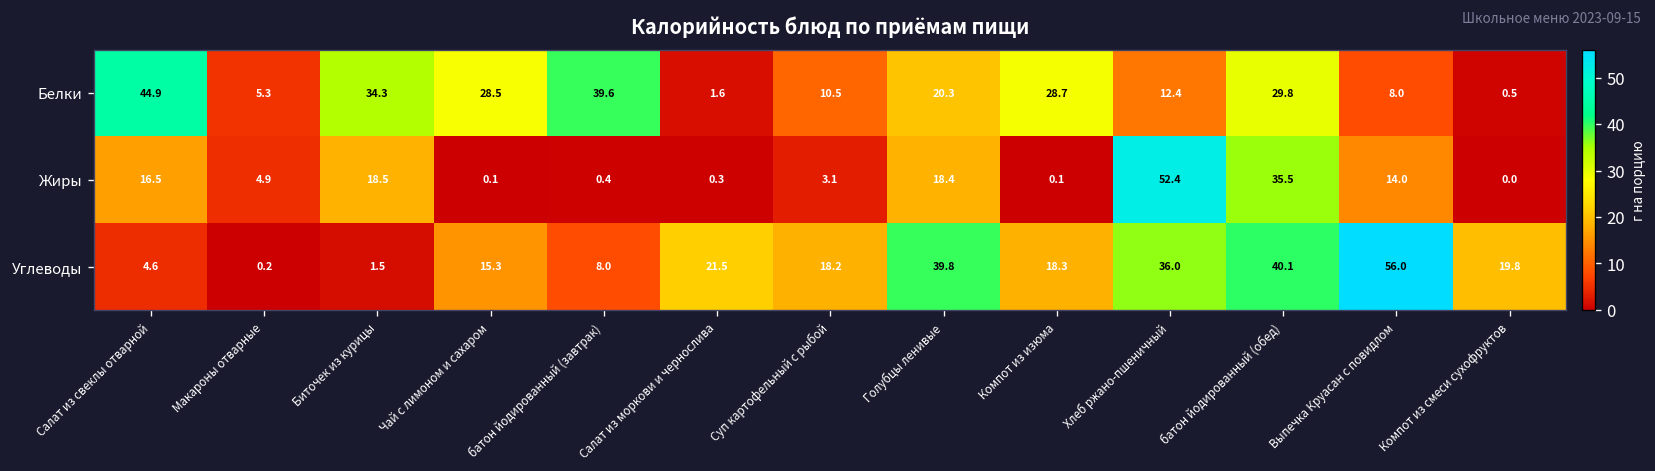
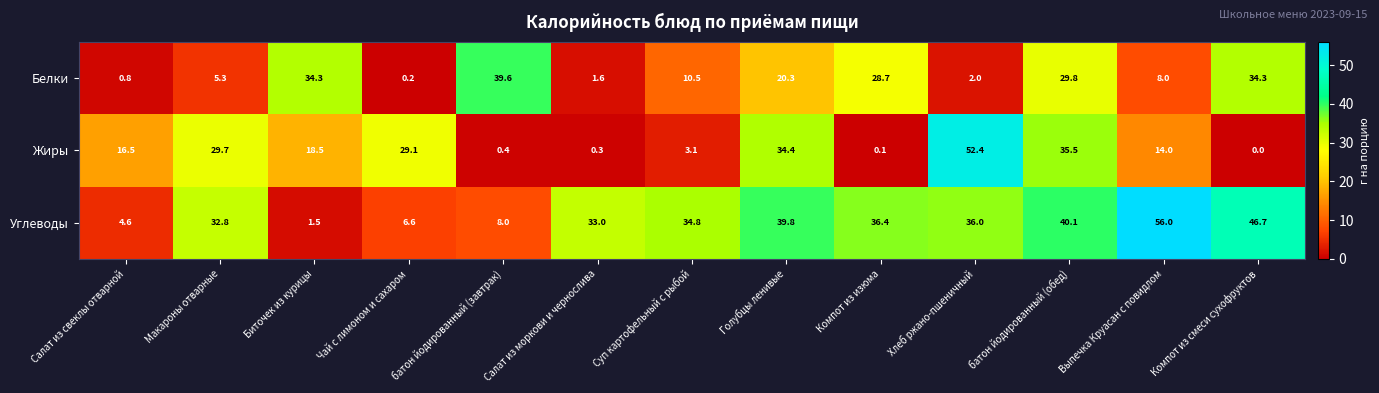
Белки, Салат из свеклы отварной: 44.9 -> 0.8
Белки, Чай с лимоном и сахаром: 28.5 -> 0.2
Белки, Хлеб ржано-пшеничный: 12.4 -> 2.0
Белки, Компот из смеси сухофруктов: 0.5 -> 34.3
Жиры, Макароны отварные: 4.9 -> 29.7
Жиры, Чай с лимоном и сахаром: 0.1 -> 29.1
Жиры, Голубцы ленивые: 18.4 -> 34.4
Углеводы, Макароны отварные: 0.2 -> 32.8
Углеводы, Чай с лимоном и сахаром: 15.3 -> 6.6
Углеводы, Салат из моркови и чернослива: 21.5 -> 33.0
Углеводы, Суп картофельный с рыбой: 18.2 -> 34.8
Углеводы, Компот из изюма: 18.3 -> 36.4
Углеводы, Компот из смеси сухофруктов: 19.8 -> 46.7
